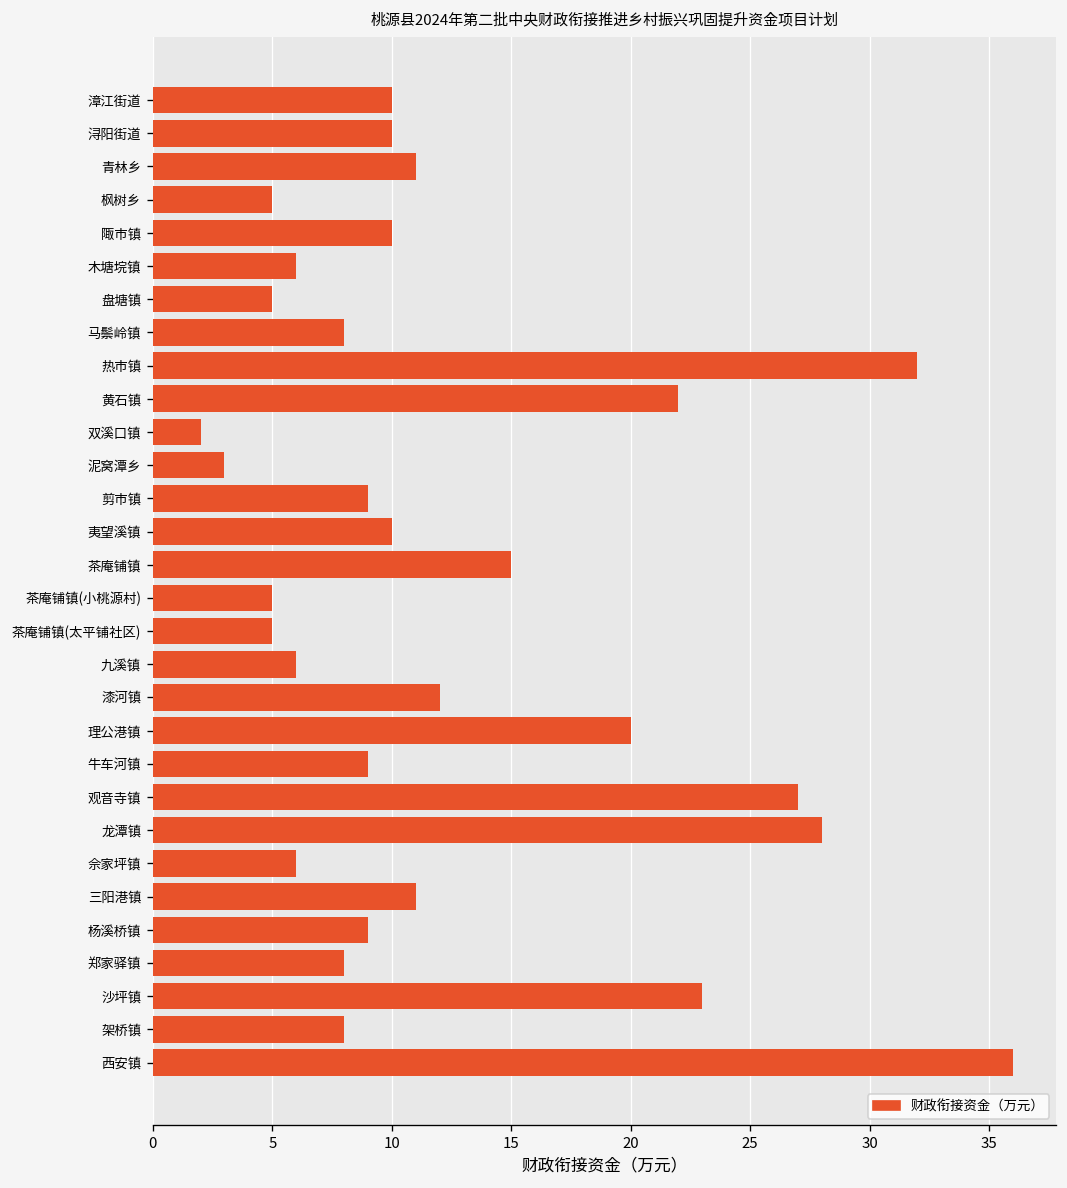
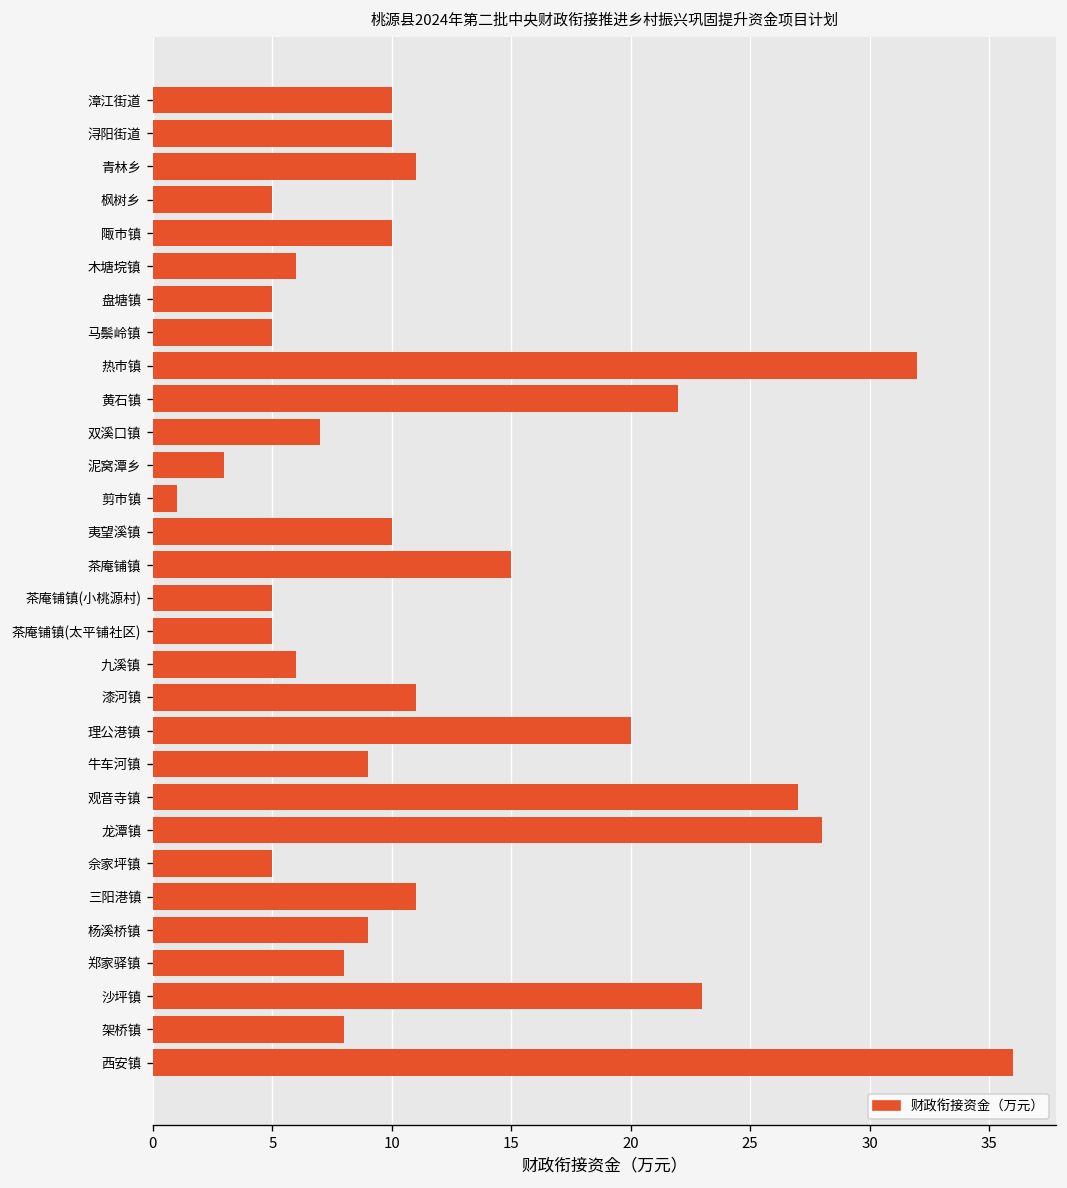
马鬃岭镇: 8 -> 5
双溪口镇: 2 -> 7
剪市镇: 9 -> 1
漆河镇: 12 -> 11
佘家坪镇: 6 -> 5
